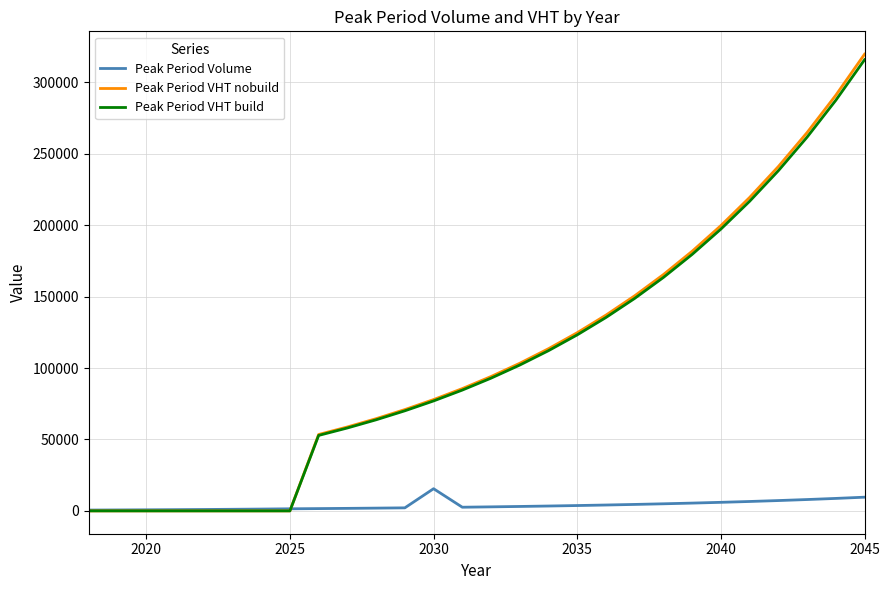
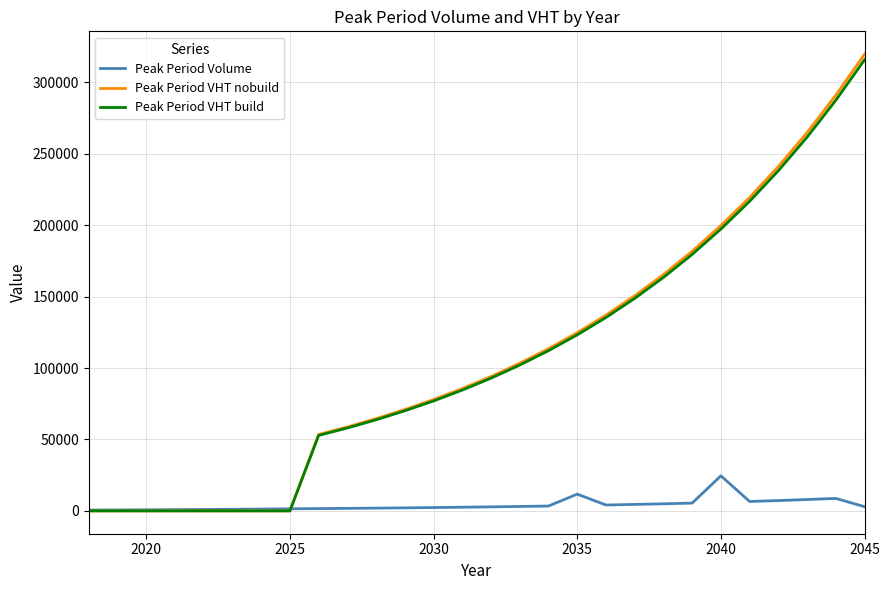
Peak Period Volume, 2030: 16000 -> 2000
Peak Period Volume, 2035: 4000 -> 12000
Peak Period Volume, 2040: 6000 -> 25000
Peak Period Volume, 2045: 10000 -> 3000
